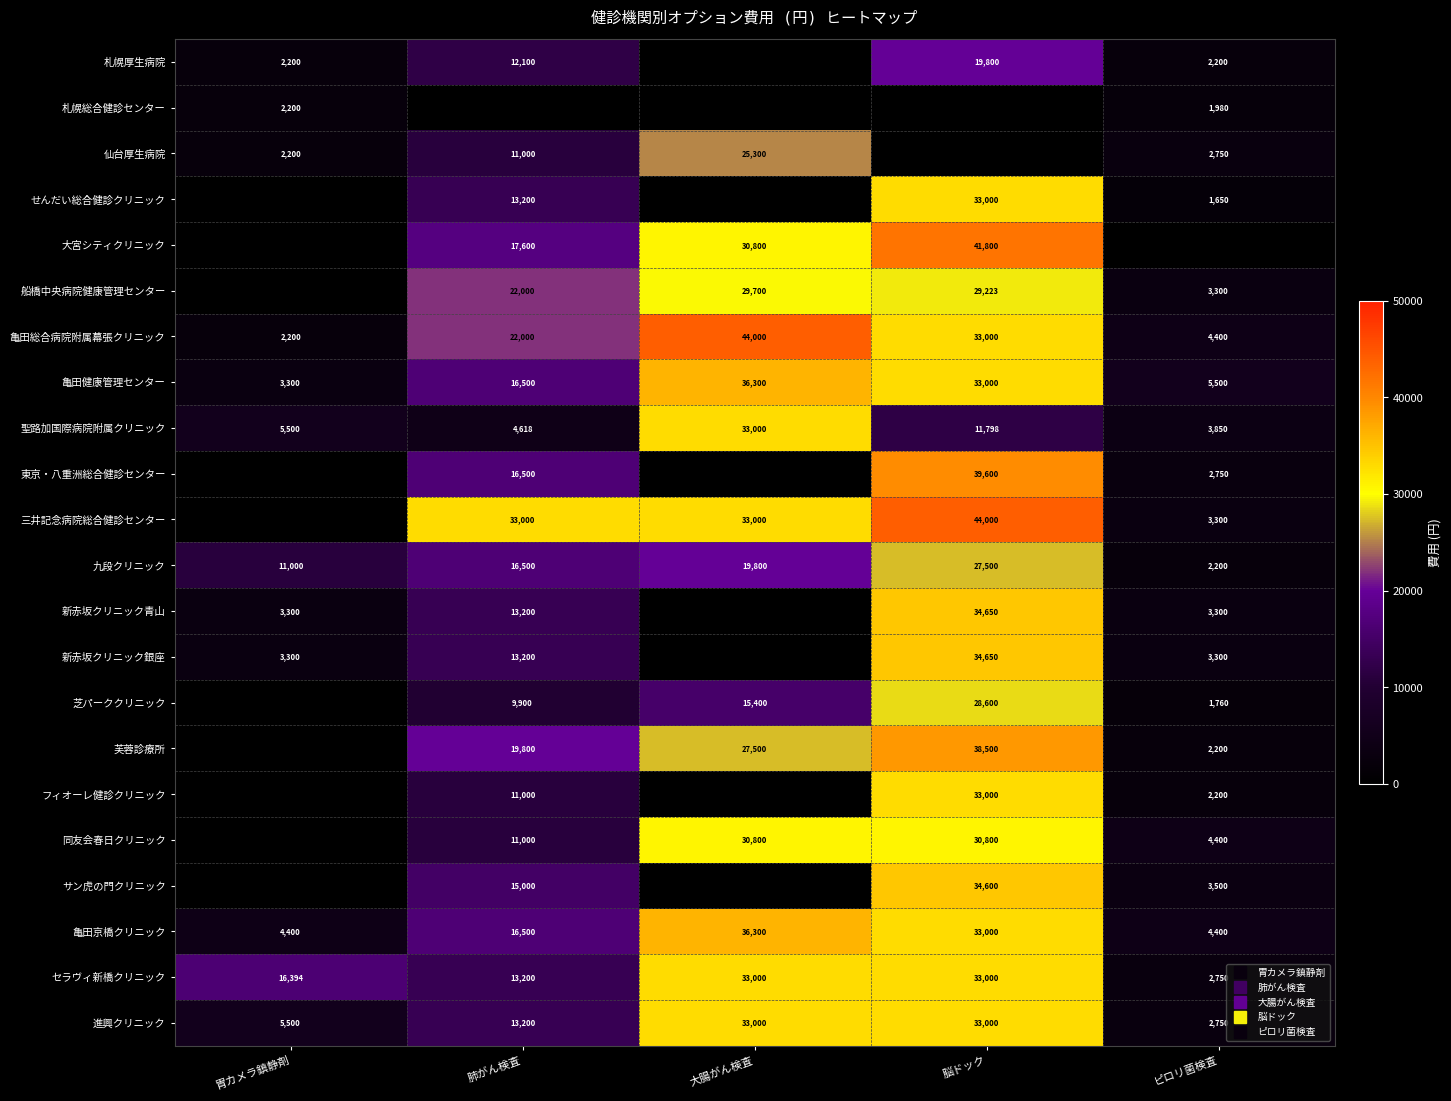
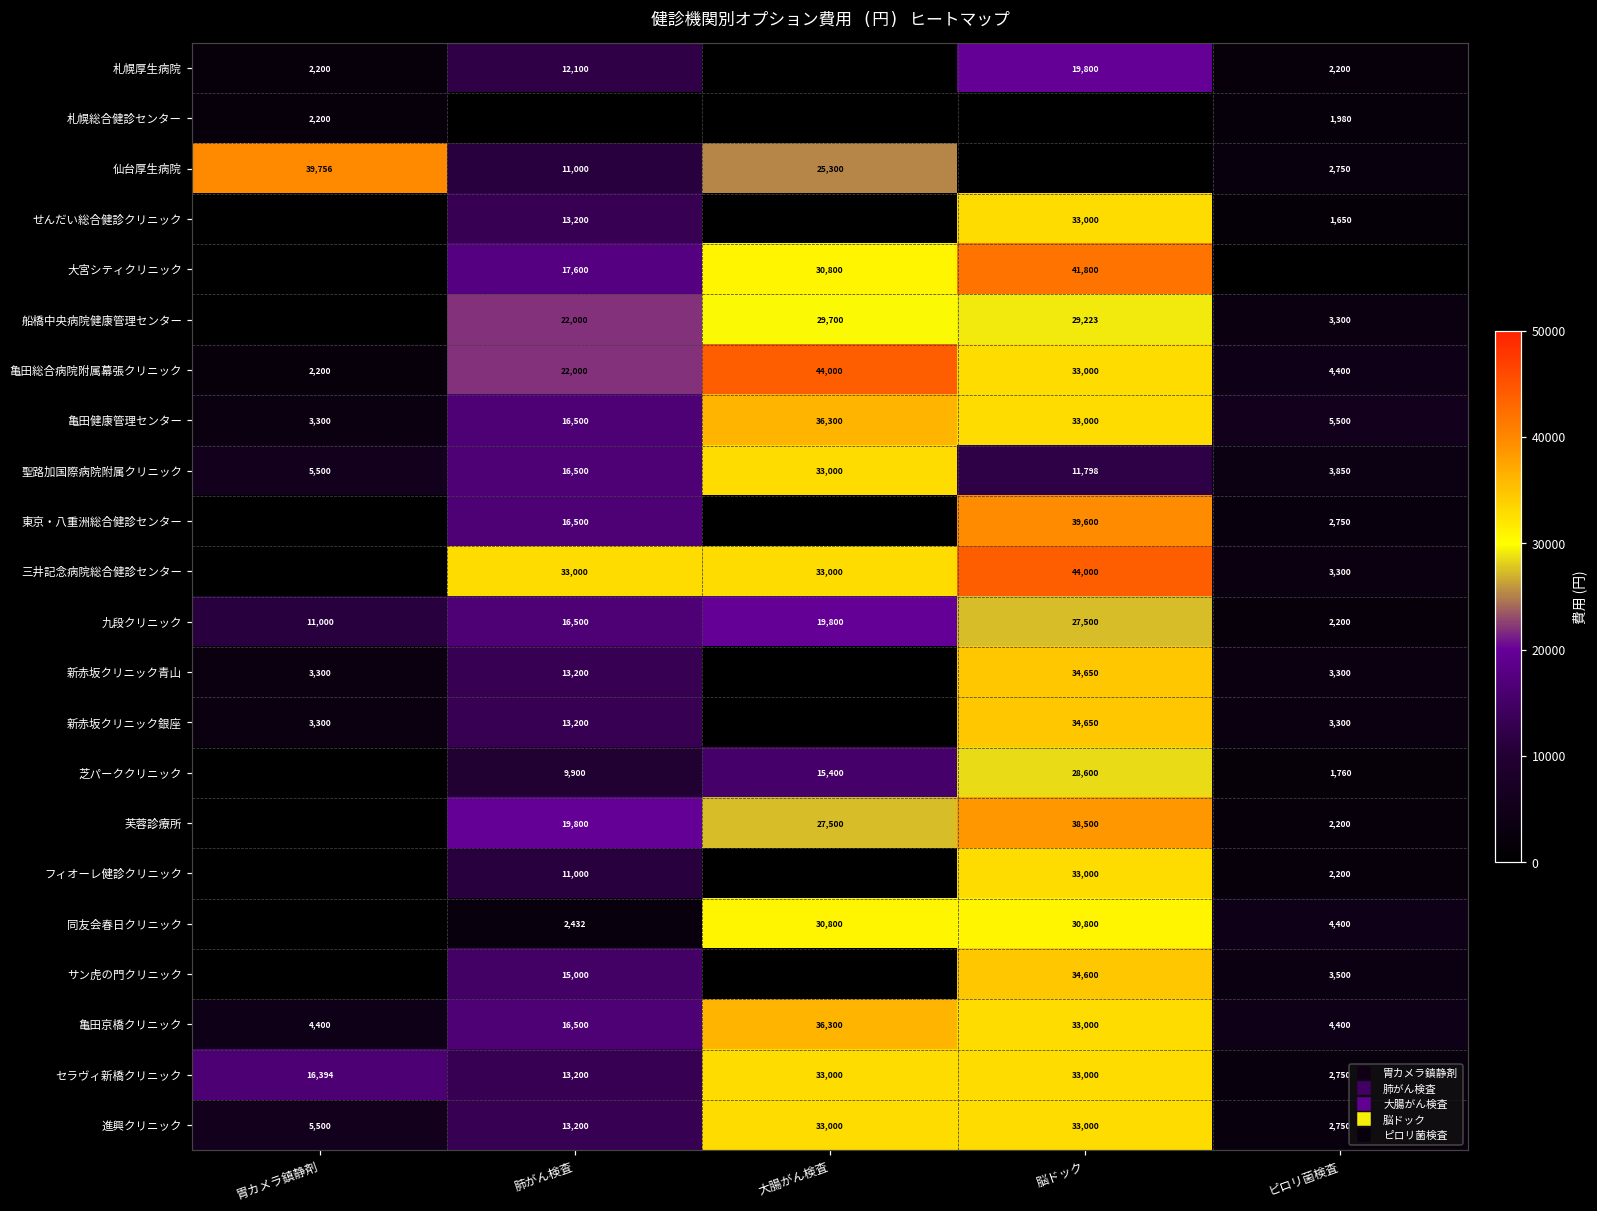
仙台厚生病院, 胃カメラ鎮静剤: 2,200 -> 39,756
聖路加国際病院附属クリニック, 肺がん検査: 4,618 -> 16,500
同友会春日クリニック, 肺がん検査: 11,000 -> 2,432
